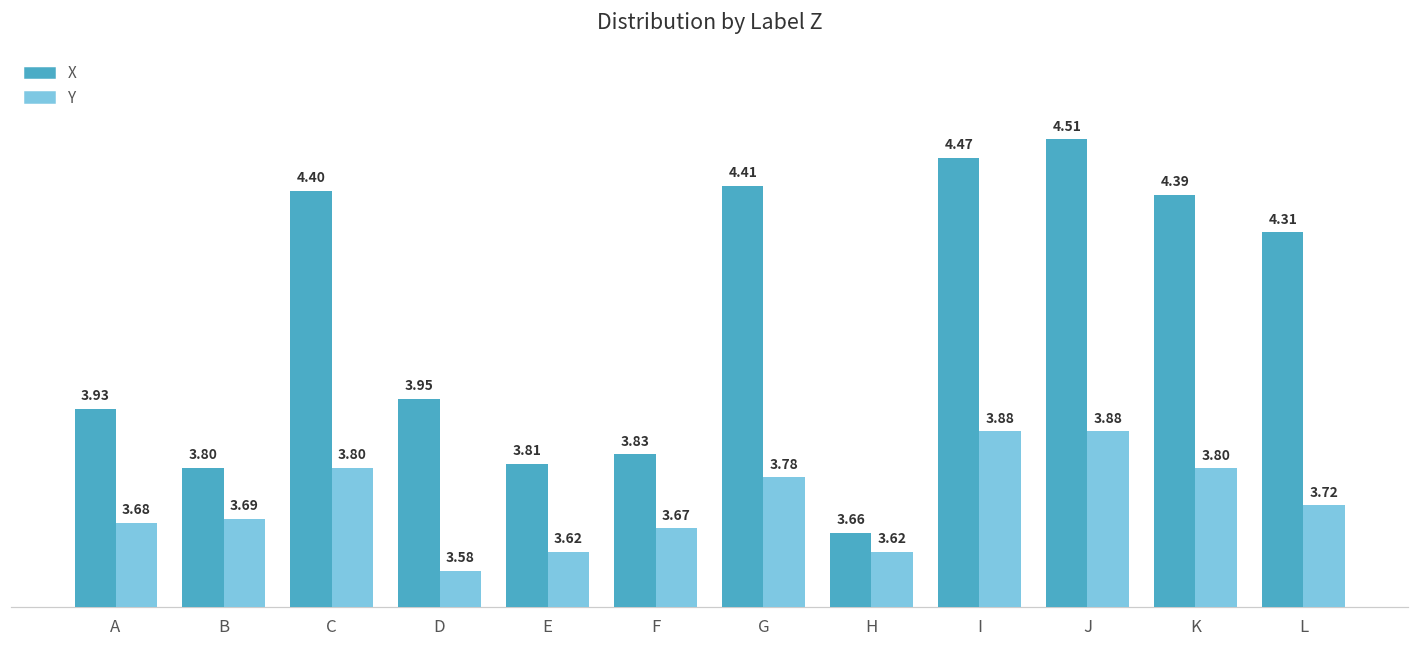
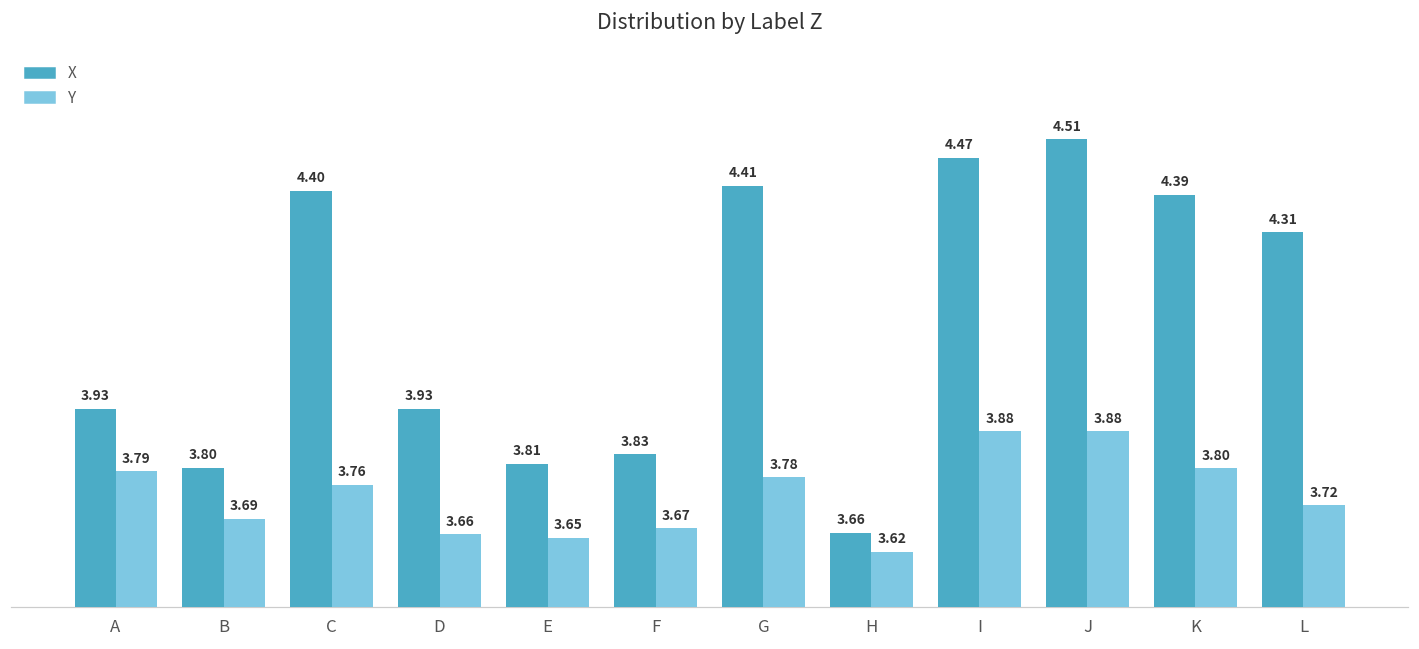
Y, A: 3.68 -> 3.79
Y, C: 3.80 -> 3.76
X, D: 3.95 -> 3.93
Y, D: 3.58 -> 3.66
Y, E: 3.62 -> 3.65
